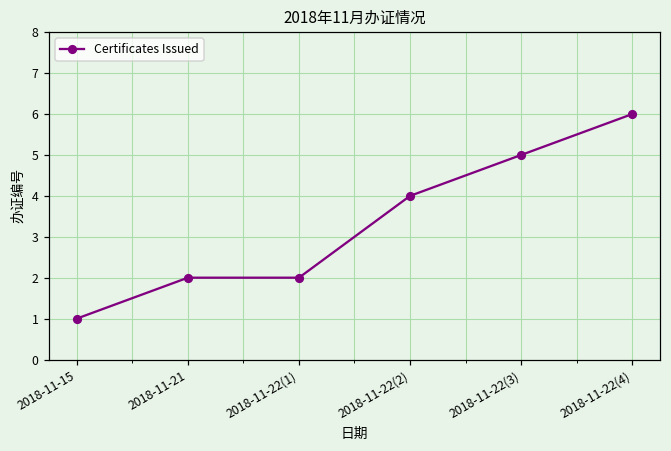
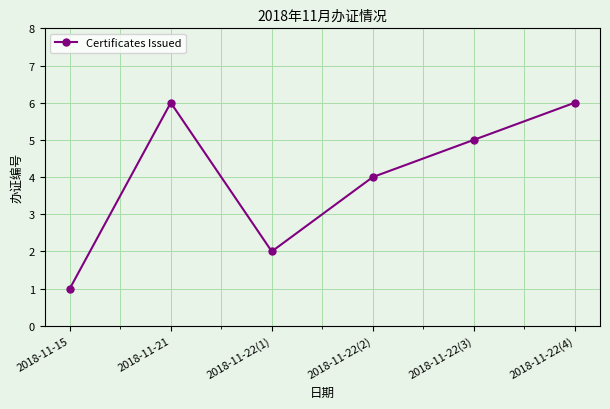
2018-11-21: 2 -> 6
